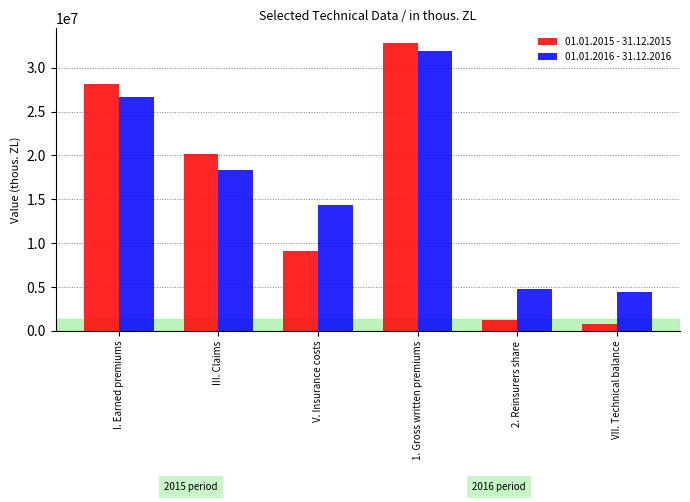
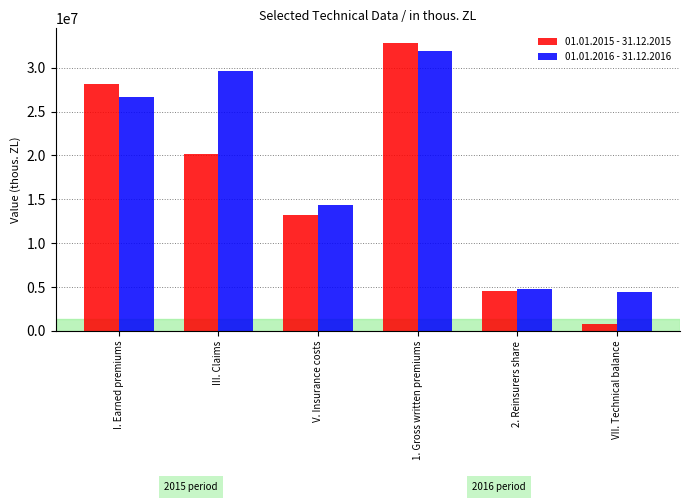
01.01.2016 - 31.12.2016, III. Claims: 18000000 -> 30000000
01.01.2015 - 31.12.2015, V. Insurance costs: 9000000 -> 13000000
01.01.2015 - 31.12.2015, 2. Reinsurers share: 1000000 -> 5000000
